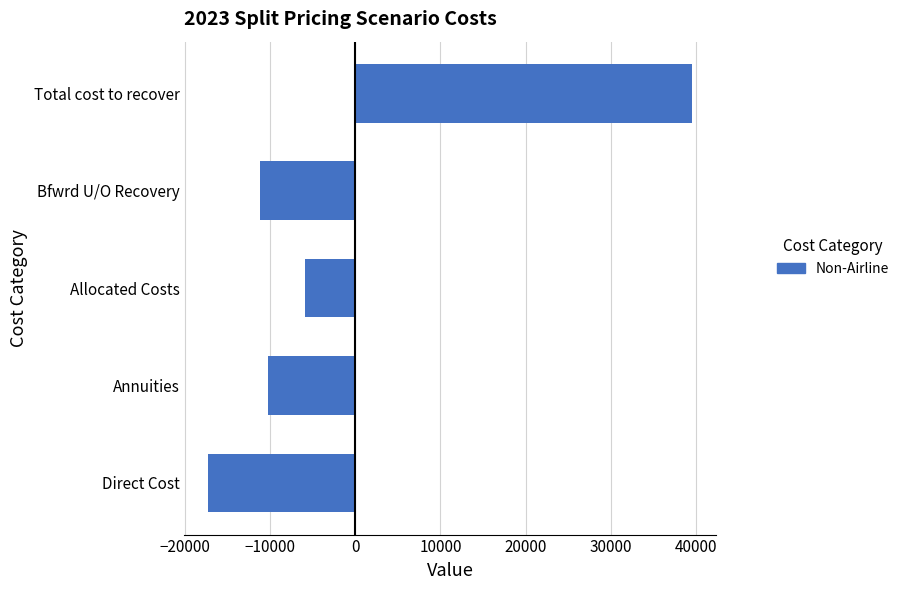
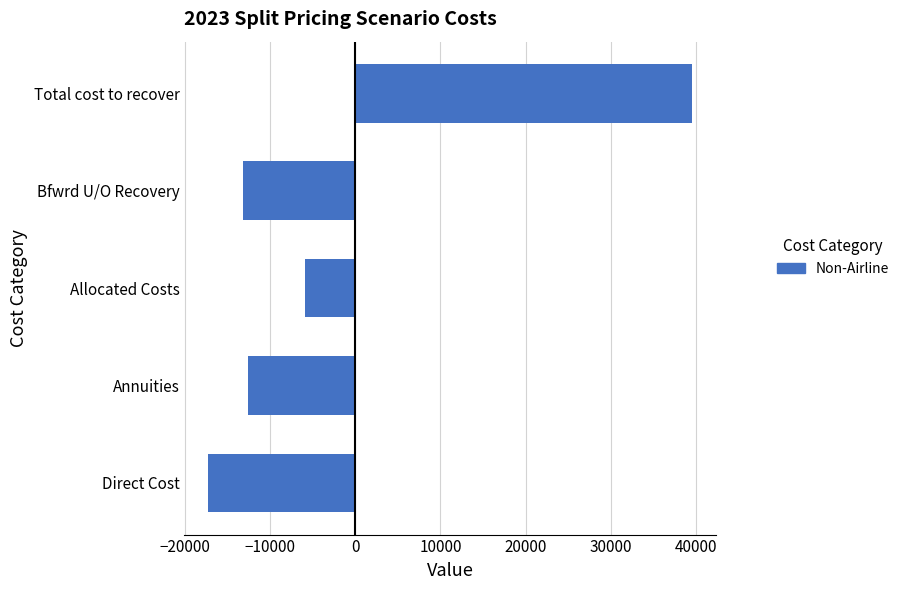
Bfwrd U/O Recovery: -11000 -> -13000
Annuities: -10000 -> -13000
